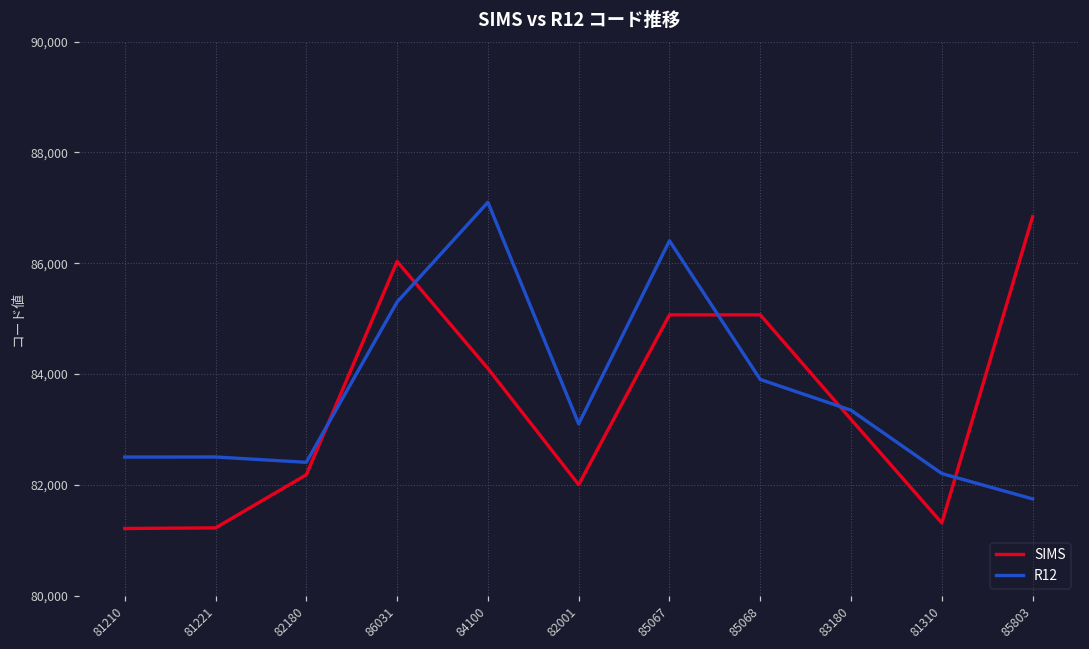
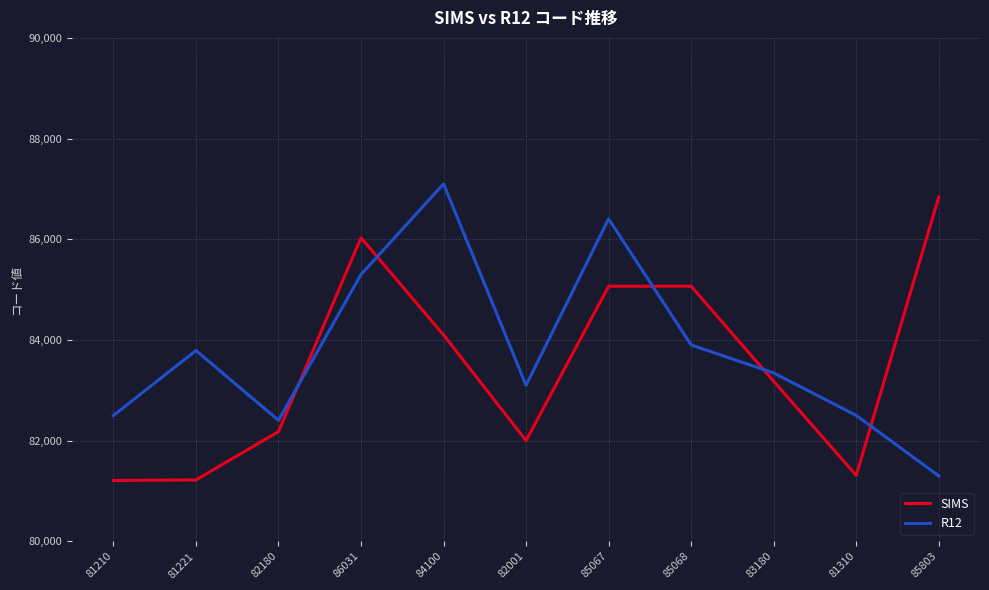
R12, 81221: 82,500 -> 83,800
R12, 81310: 82,200 -> 82,500
R12, 85803: 81,700 -> 81,300
